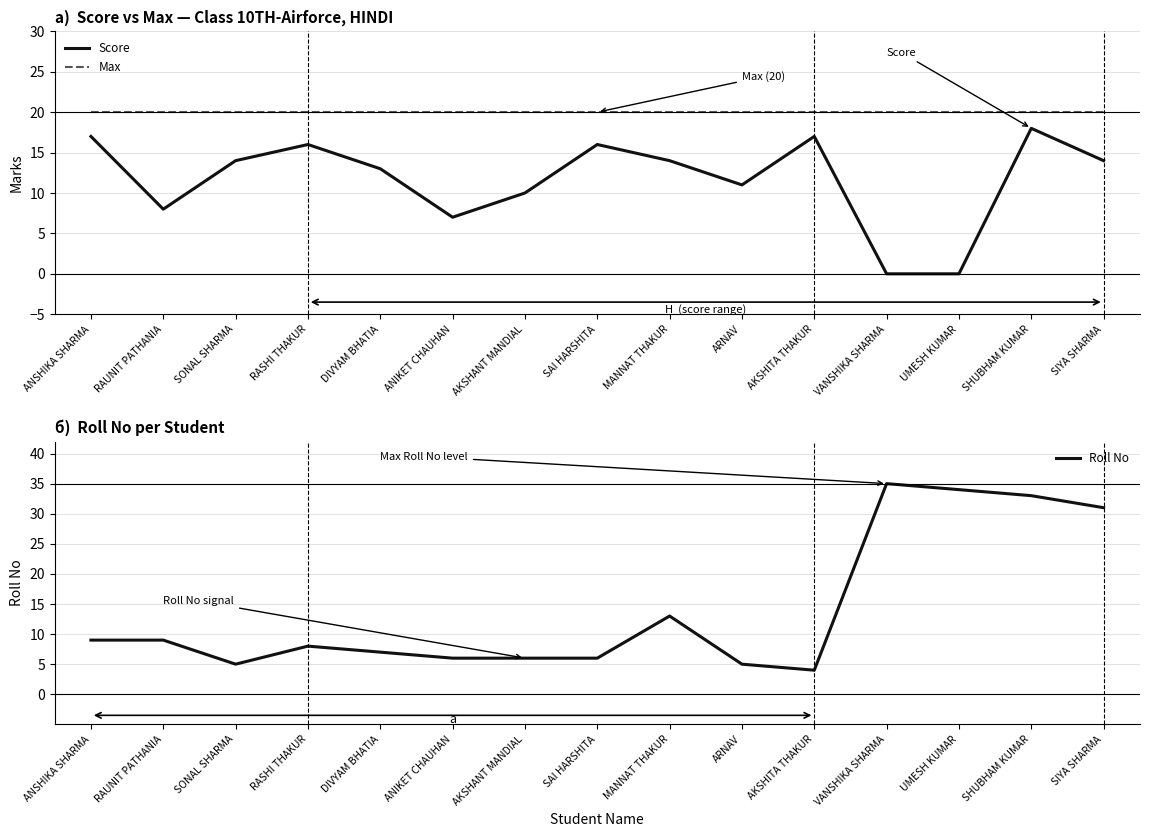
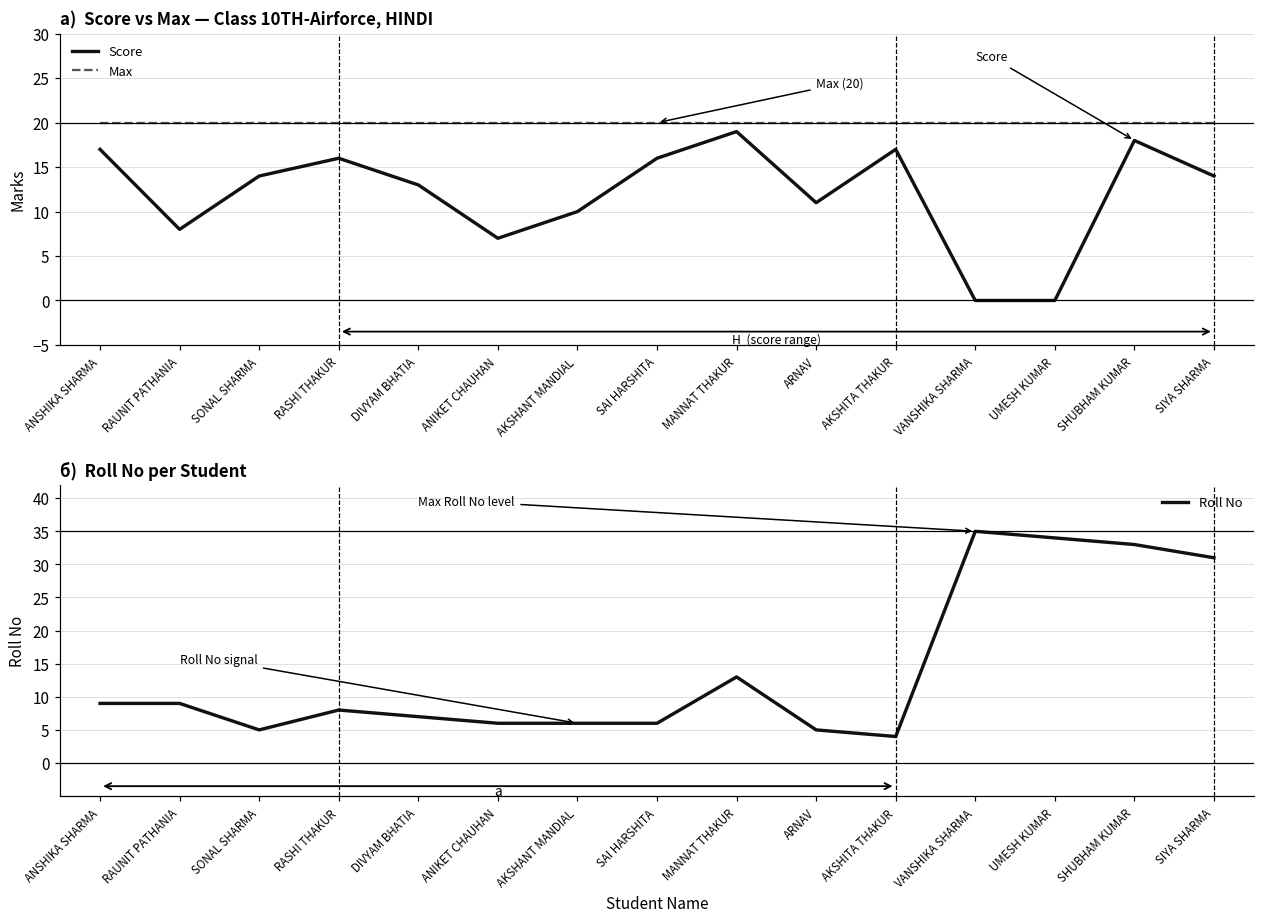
а) Score vs Max — Class 10TH-Airforce, HINDI, Score, MANNAT THAKUR: 14 -> 19
